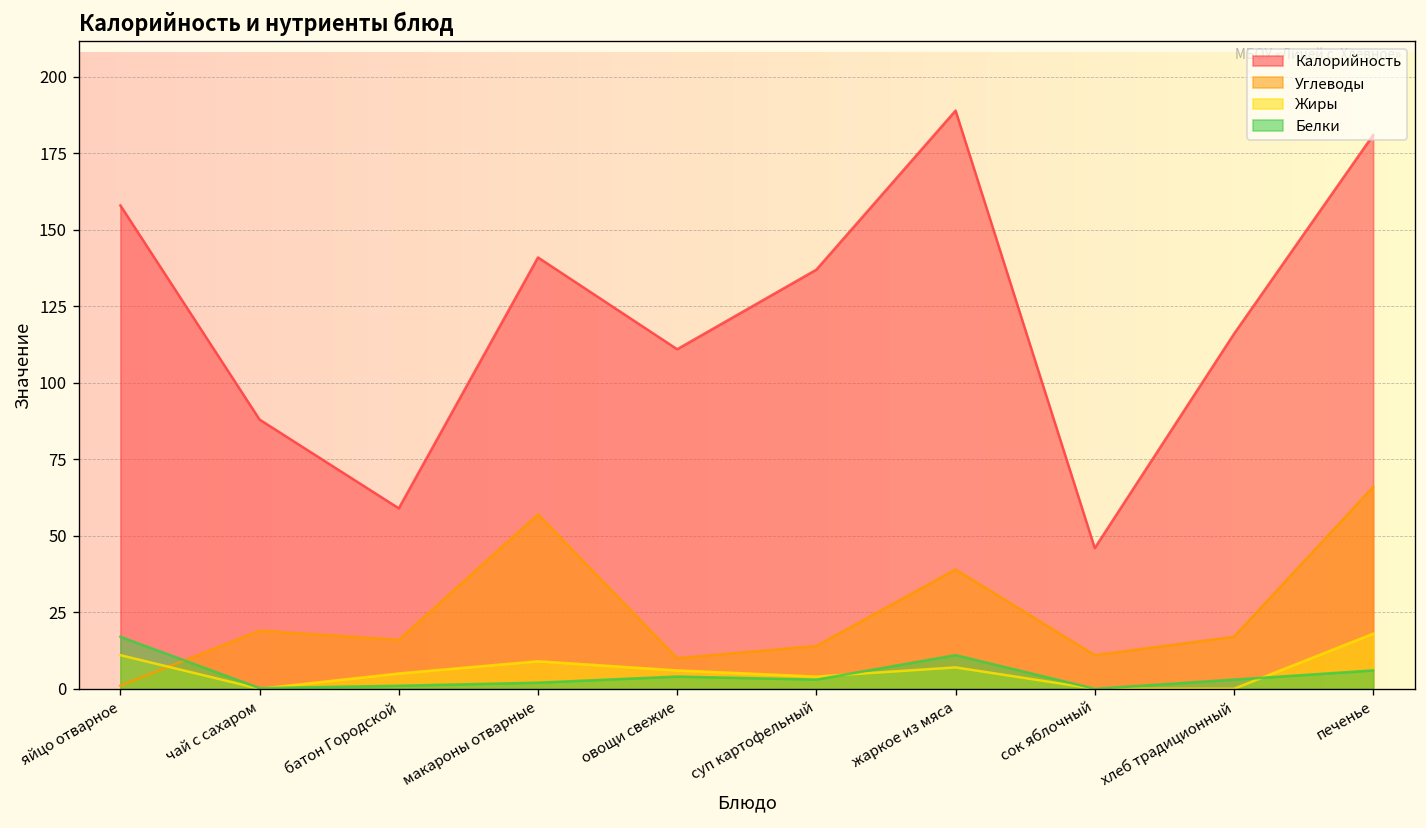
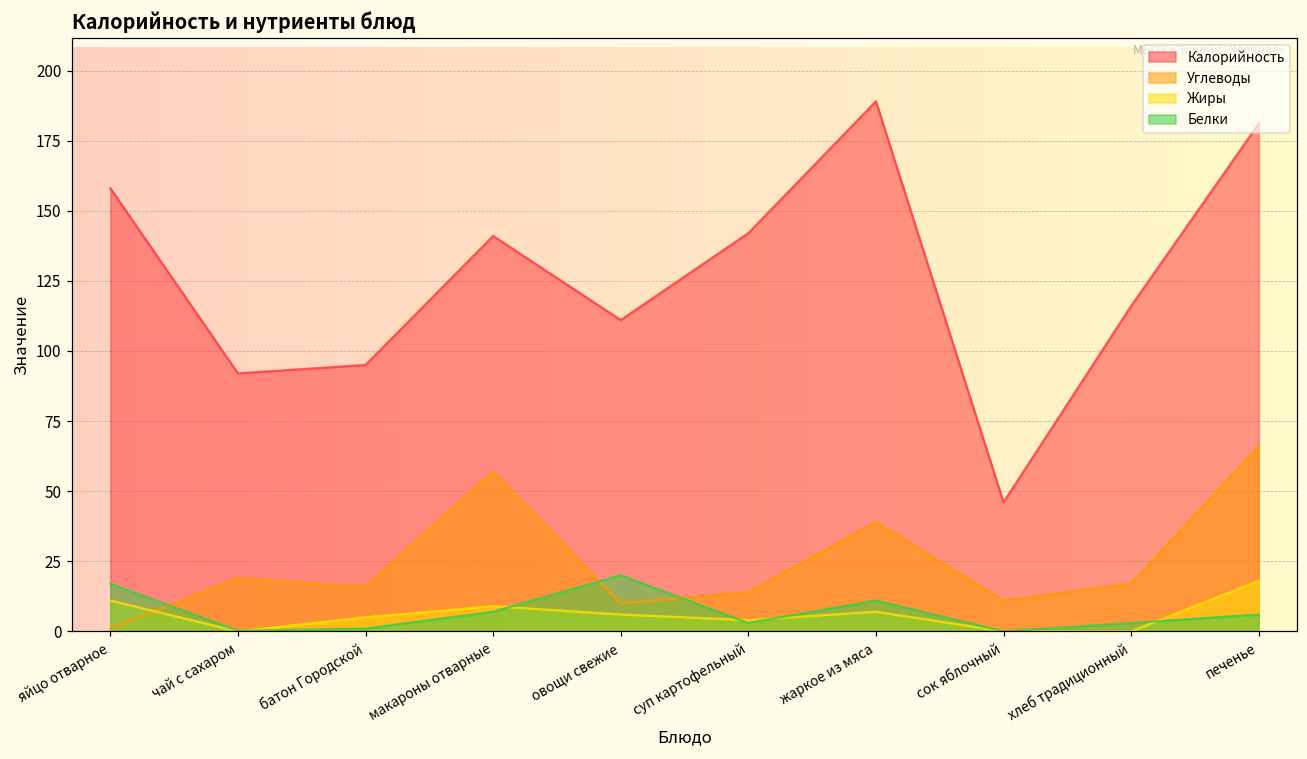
Калорийность, чай с сахаром: 88 -> 92
Калорийность, батон Городской: 59 -> 95
Белки, макароны отварные: 2 -> 7
Белки, овощи свежие: 4 -> 20
Калорийность, суп картофельный: 137 -> 142
